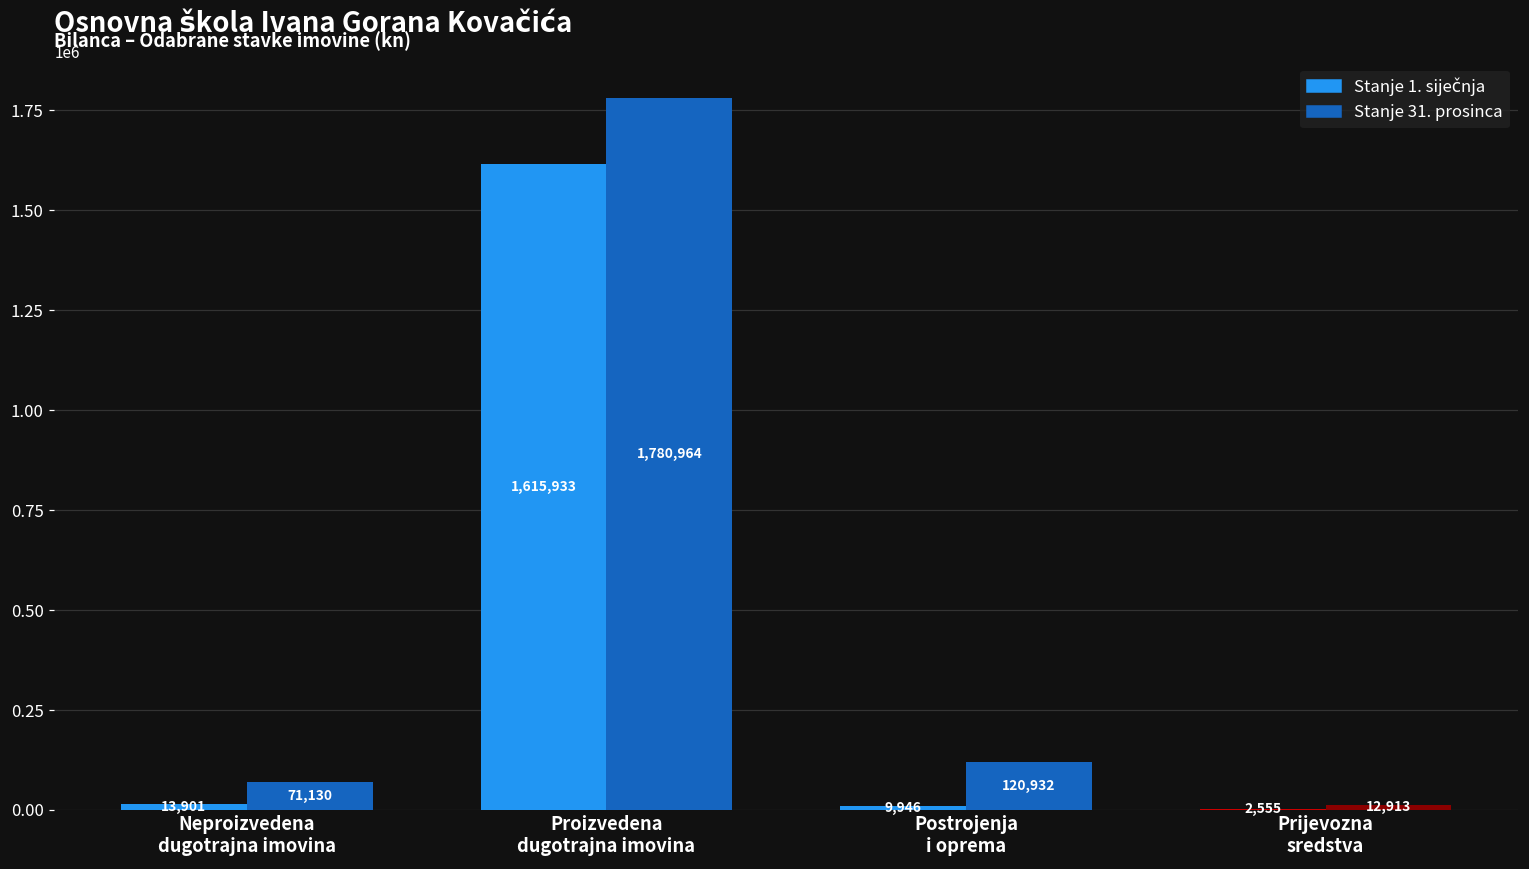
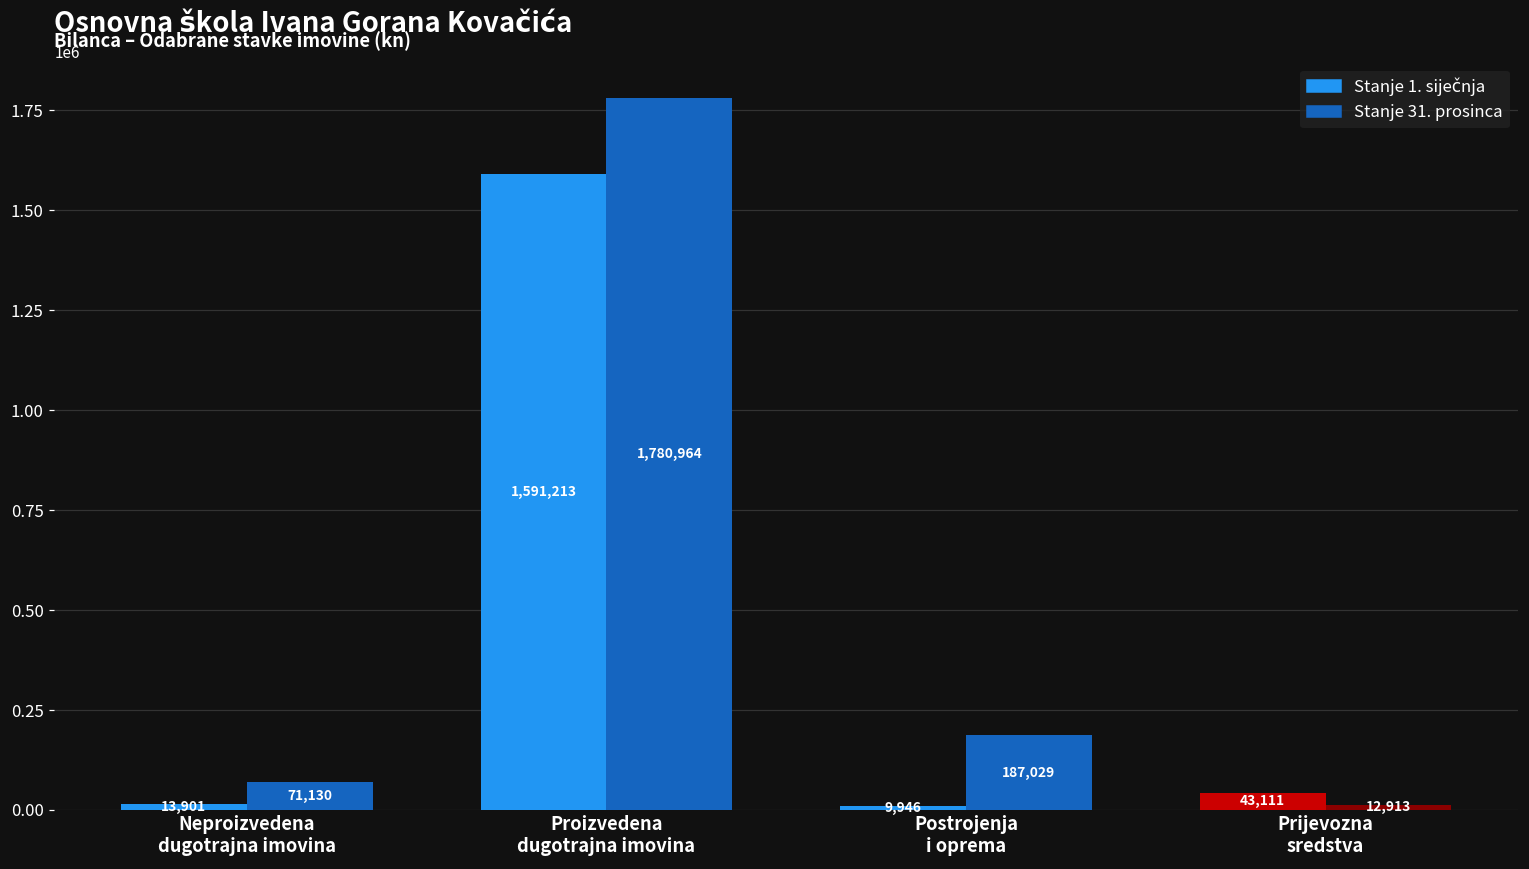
Stanje 1. siječnja, Proizvedena dugotrajna imovina: 1,615,933 -> 1,591,213
Stanje 31. prosinca, Postrojenja i oprema: 120,932 -> 187,029
Stanje 1. siječnja, Prijevozna sredstva: 2,555 -> 43,111
